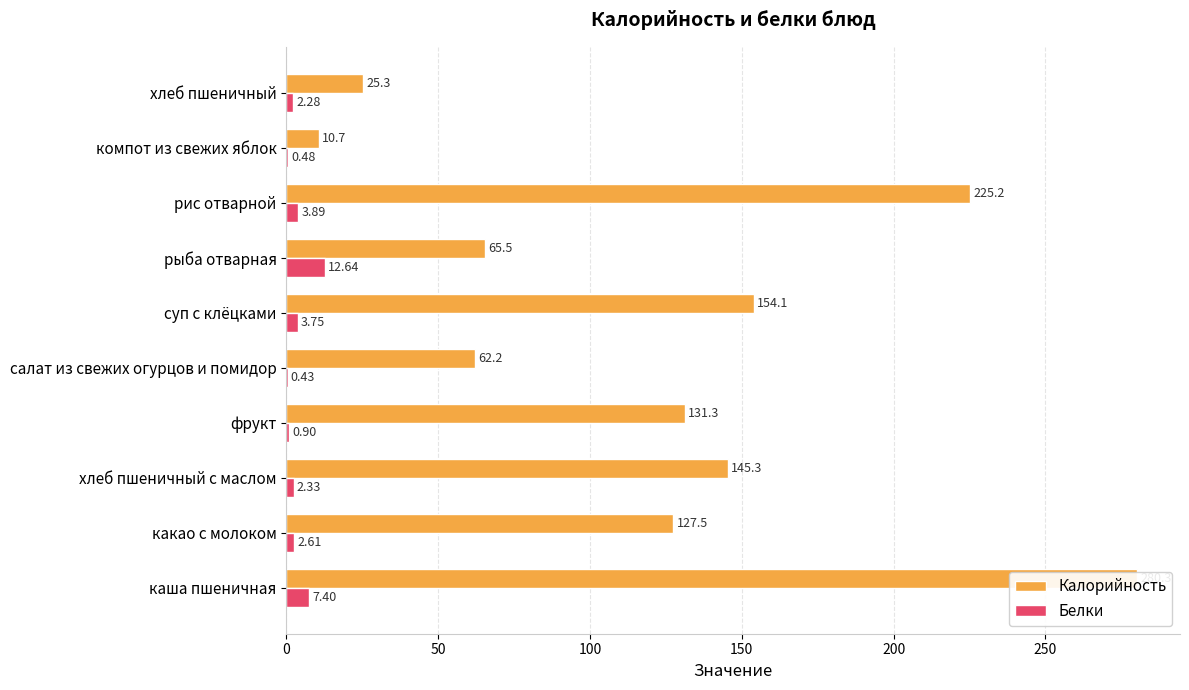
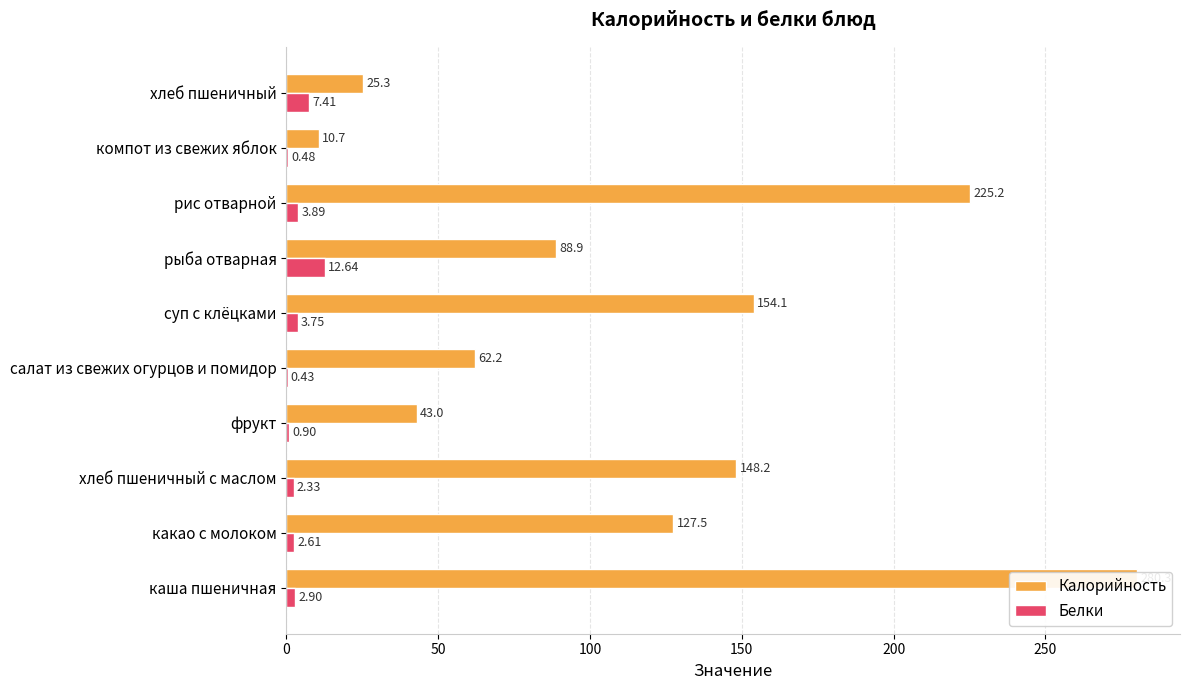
Белки, хлеб пшеничный: 2.28 -> 7.41
Калорийность, рыба отварная: 65.5 -> 88.9
Калорийность, фрукт: 131.3 -> 43.0
Калорийность, хлеб пшеничный с маслом: 145.3 -> 148.2
Белки, каша пшеничная: 7.40 -> 2.90
